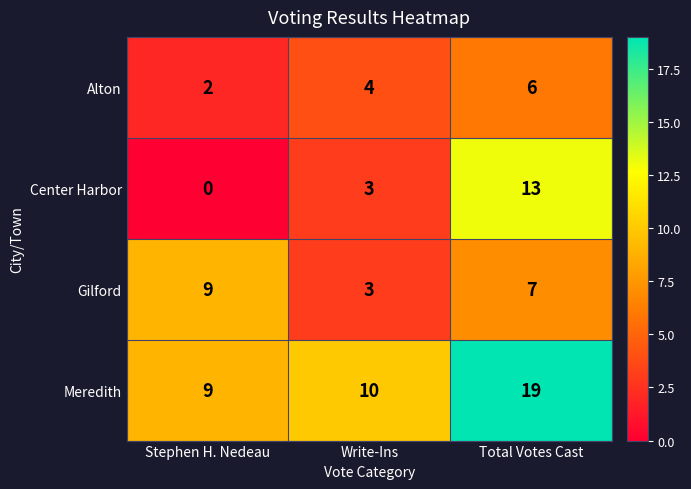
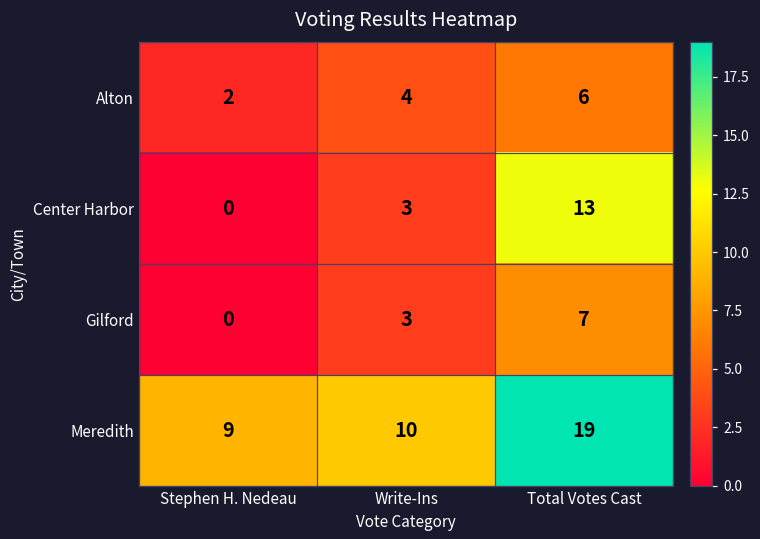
Gilford, Stephen H. Nedeau: 9 -> 0
